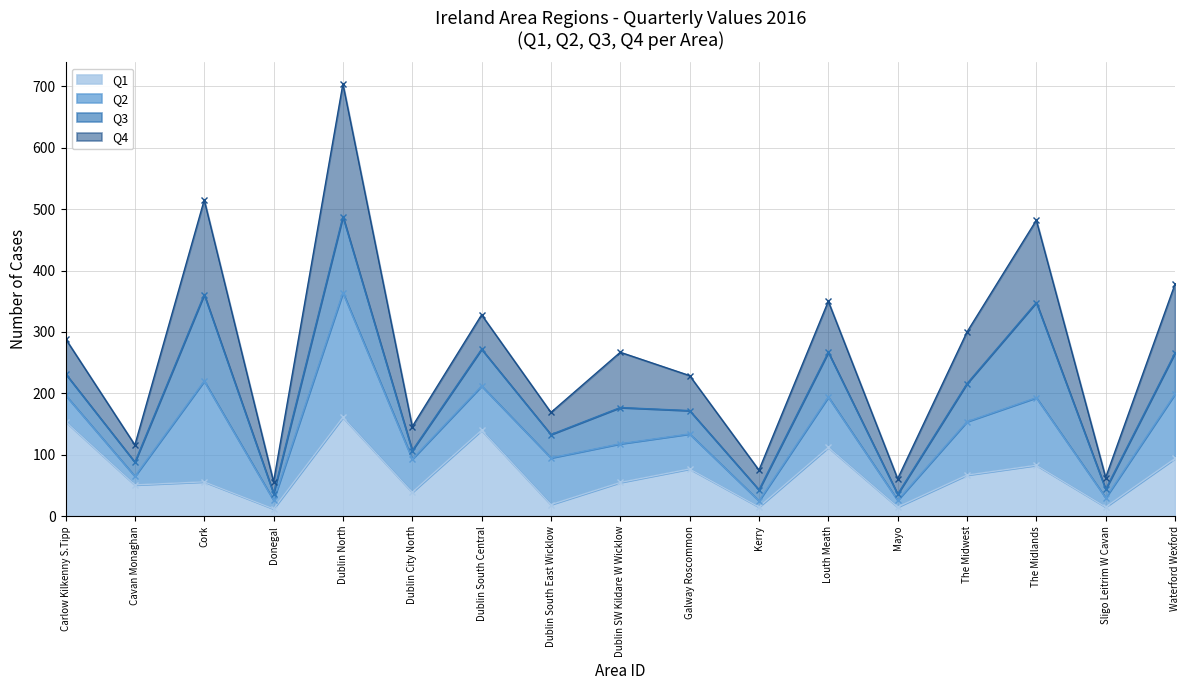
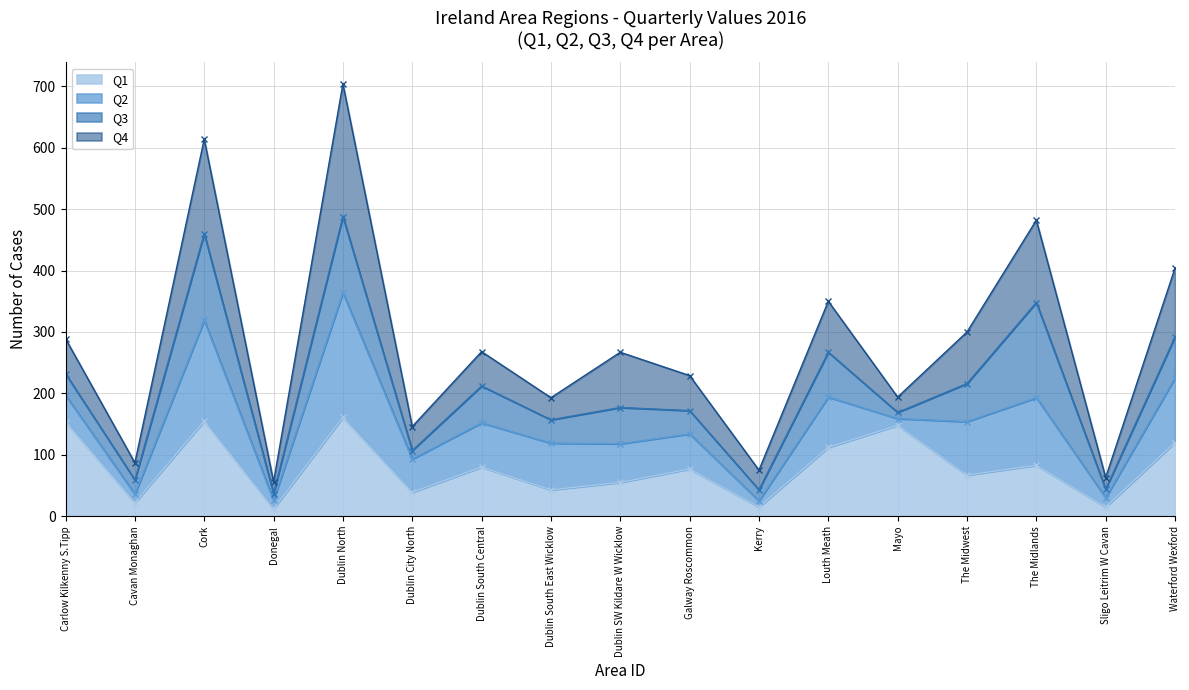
Q1, Cavan Monaghan: 50 -> 20
Q1, Cork: 60 -> 160
Q1, Dublin South Central: 140 -> 80
Q1, Dublin South East Wicklow: 20 -> 40
Q1, Mayo: 20 -> 150
Q1, Waterford Wexford: 90 -> 120
